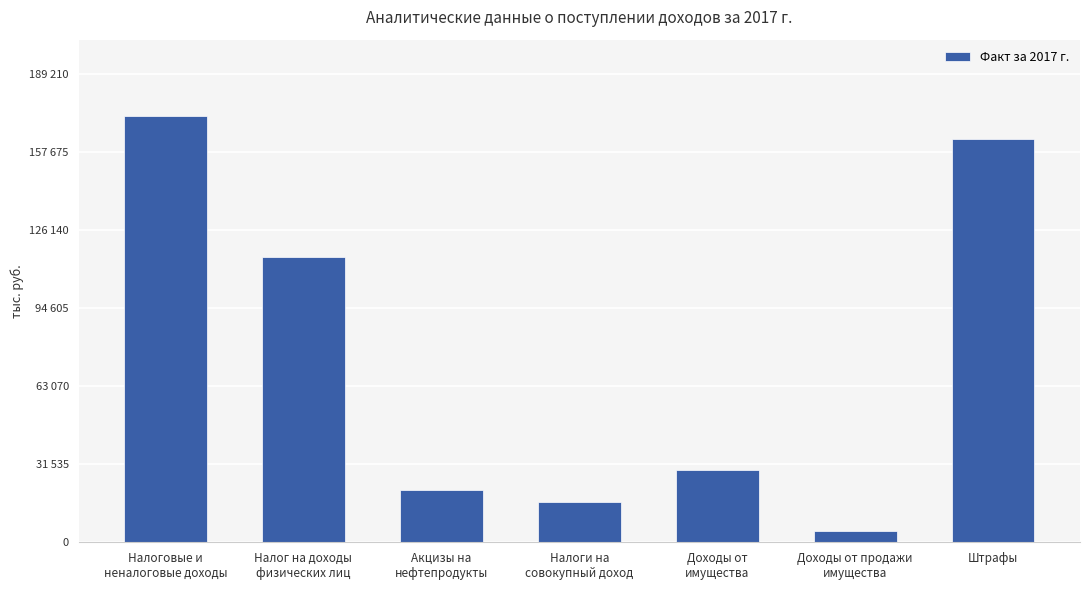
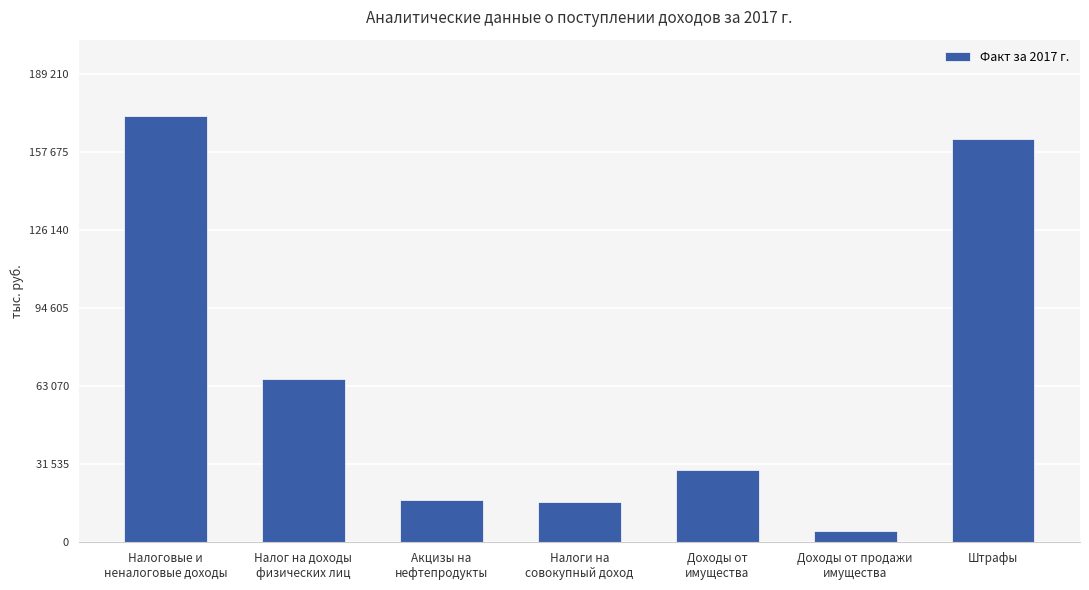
Налог на доходы физических лиц: 115000 -> 66000
Акцизы на нефтепродукты: 21000 -> 17000
